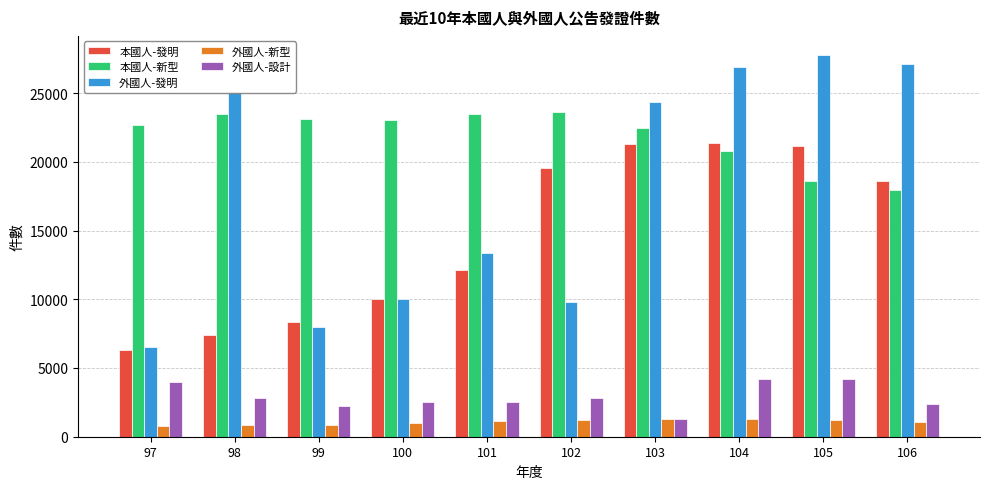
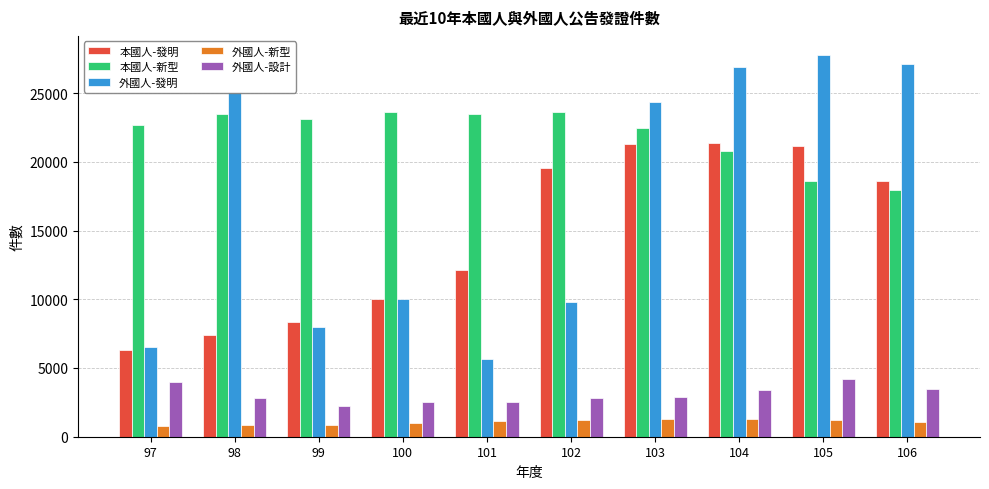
本國人-新型, 100: 23000 -> 23600
外國人-發明, 101: 13400 -> 5700
外國人-設計, 103: 1300 -> 2900
外國人-設計, 104: 4200 -> 3400
外國人-設計, 106: 2400 -> 3500
